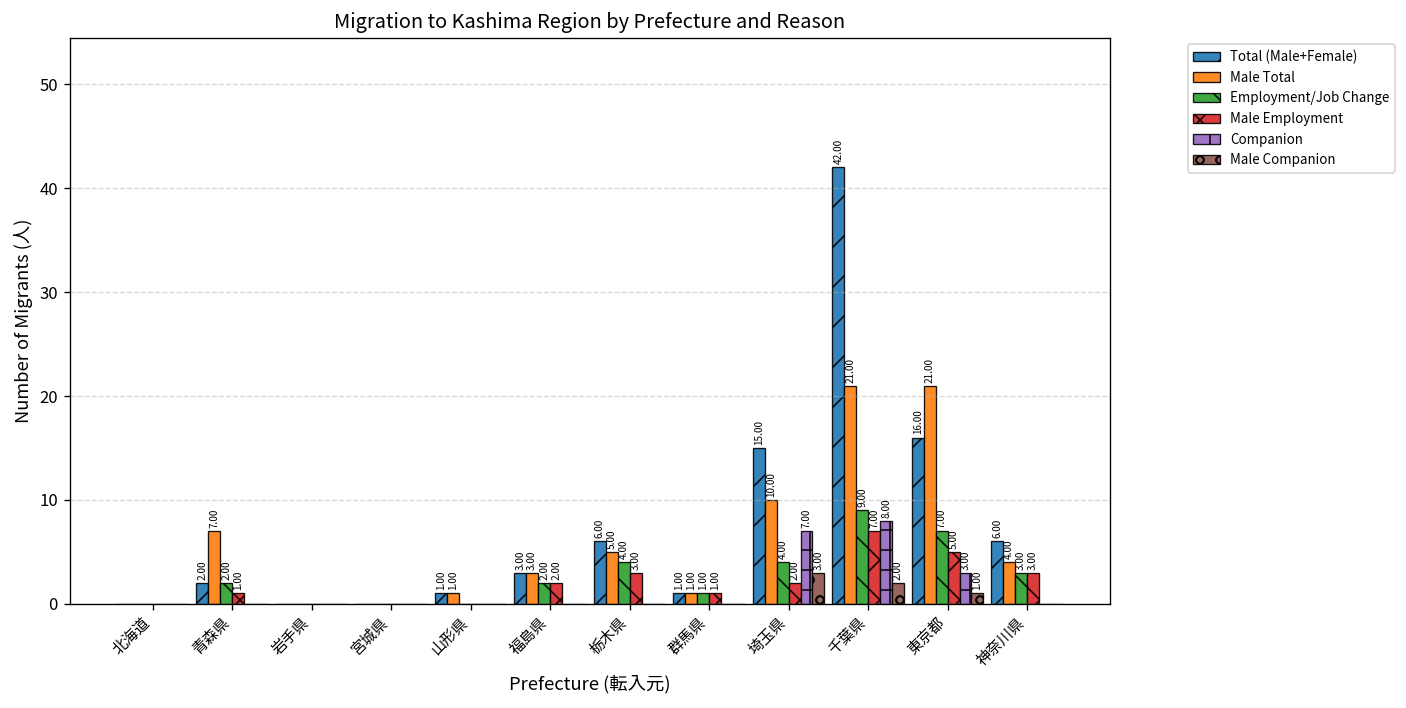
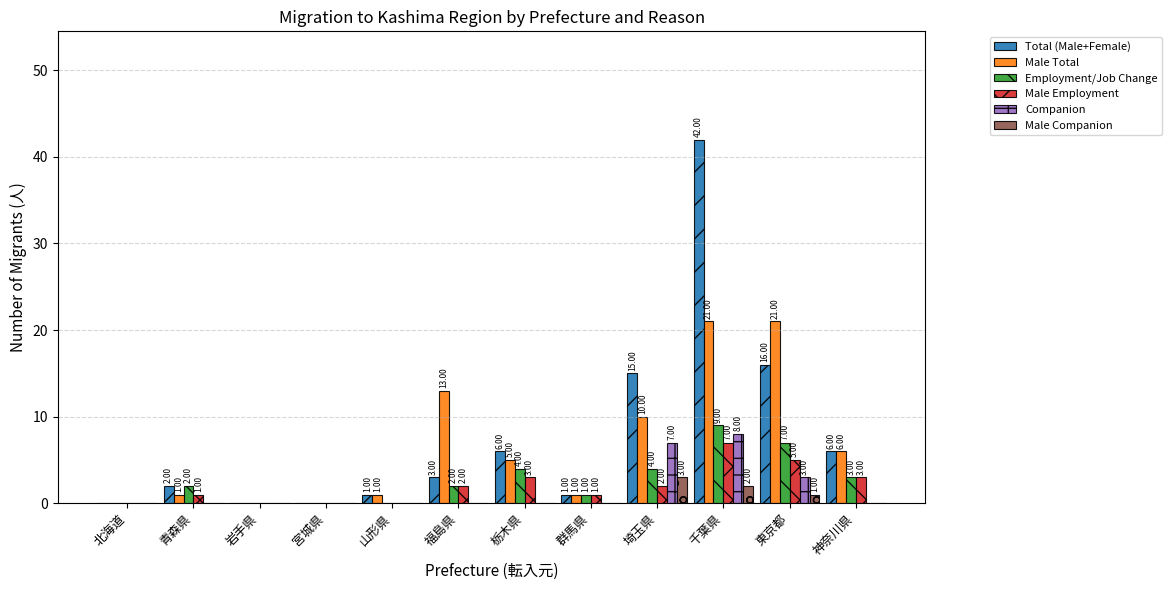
Male Total, 青森県: 7.00 -> 1.00
Male Total, 福島県: 3.00 -> 13.00
Male Total, 神奈川県: 4.00 -> 6.00
